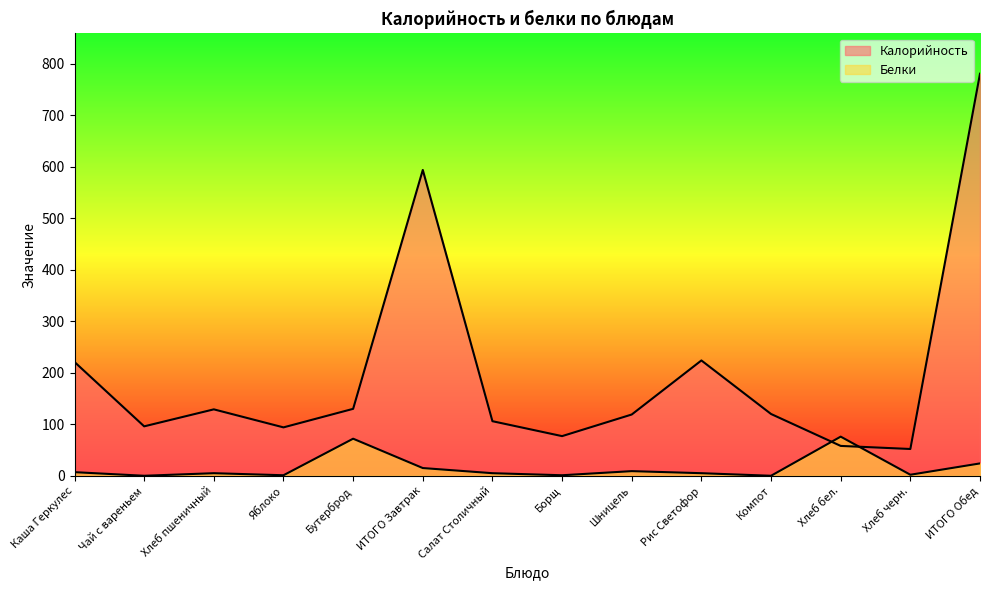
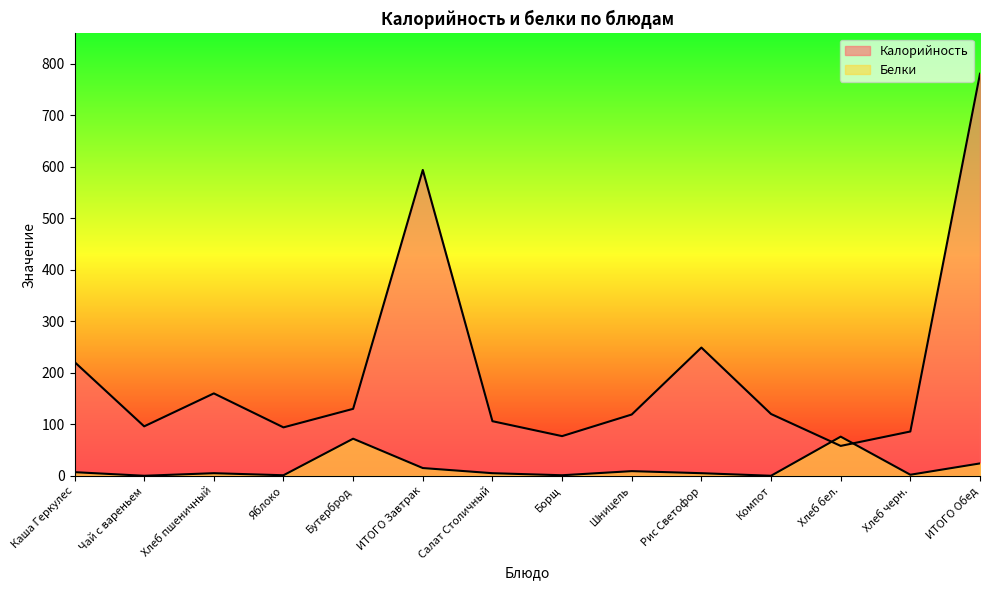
Калорийность, Хлеб пшеничный: 130 -> 160
Калорийность, Рис Светофор: 220 -> 250
Калорийность, Хлеб черн.: 50 -> 90
